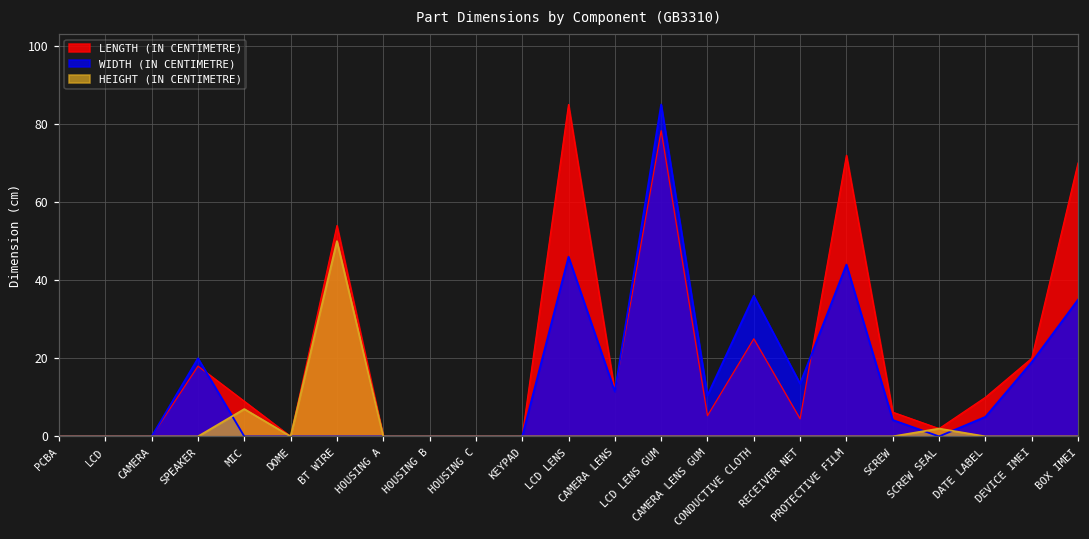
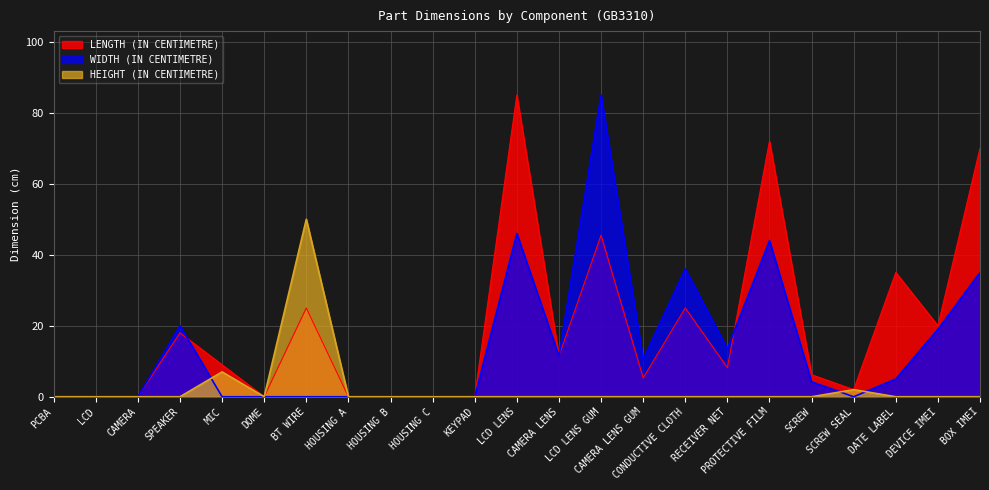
LENGTH (IN CENTIMETRE), BT WIRE: 54 -> 25
LENGTH (IN CENTIMETRE), LCD LENS GUM: 78 -> 46
LENGTH (IN CENTIMETRE), RECEIVER NET: 5 -> 8
LENGTH (IN CENTIMETRE), DATE LABEL: 10 -> 35
